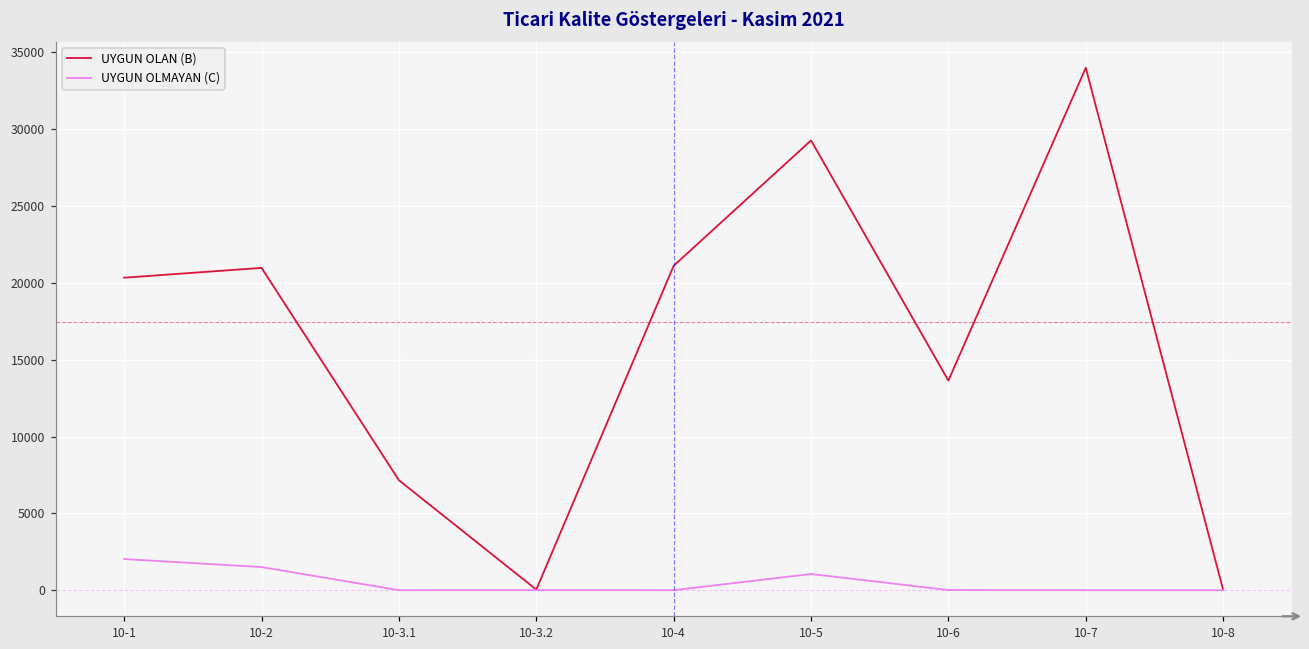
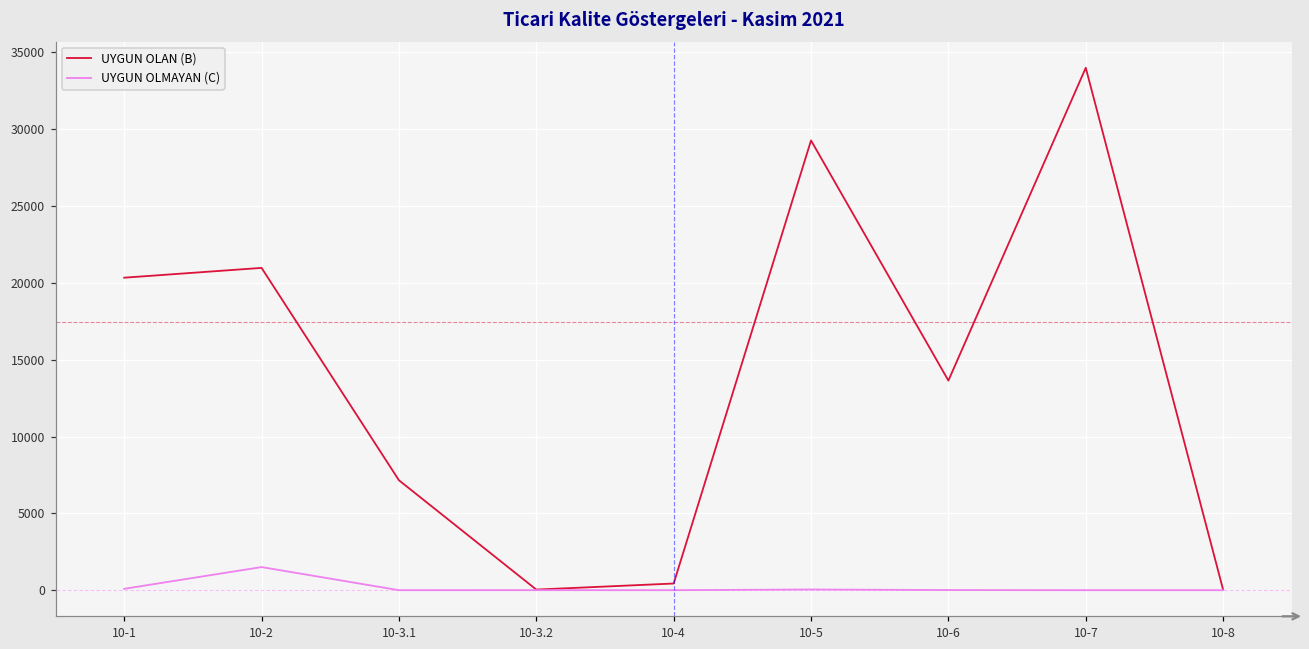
UYGUN OLMAYAN (C), 10-1: 2000 -> 100
UYGUN OLAN (B), 10-4: 21100 -> 400
UYGUN OLMAYAN (C), 10-5: 1100 -> 0
